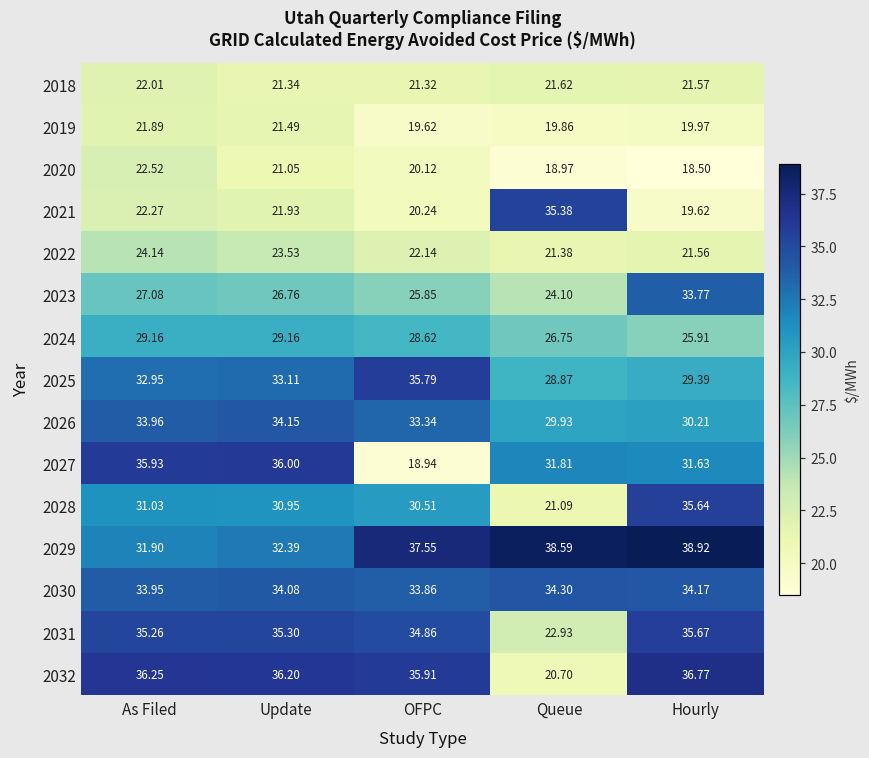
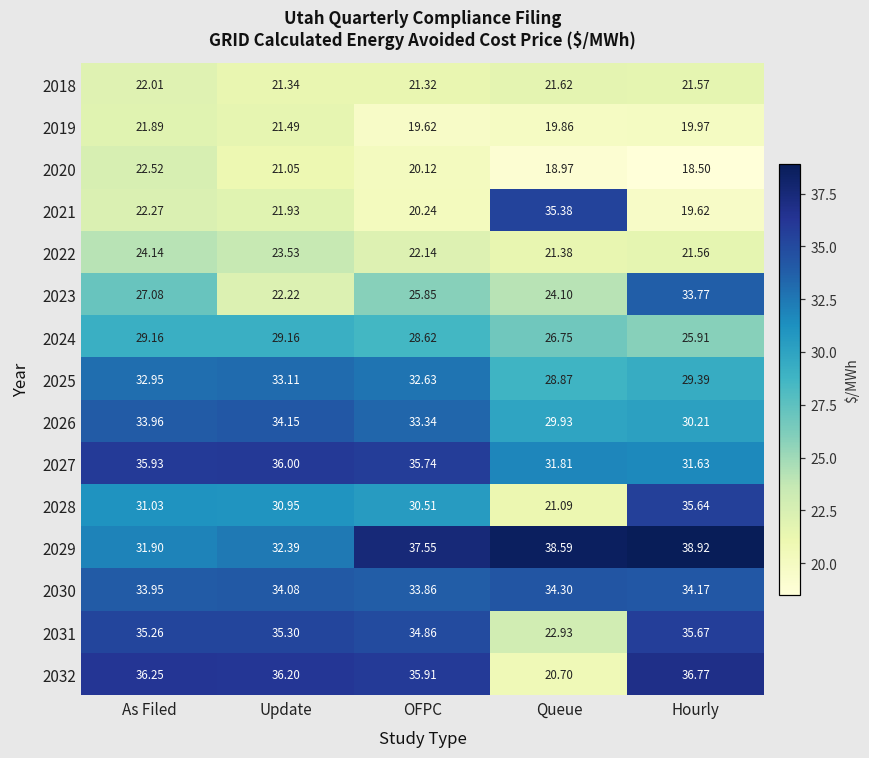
2023, Update: 26.76 -> 22.22
2025, OFPC: 35.79 -> 32.63
2027, OFPC: 18.94 -> 35.74
